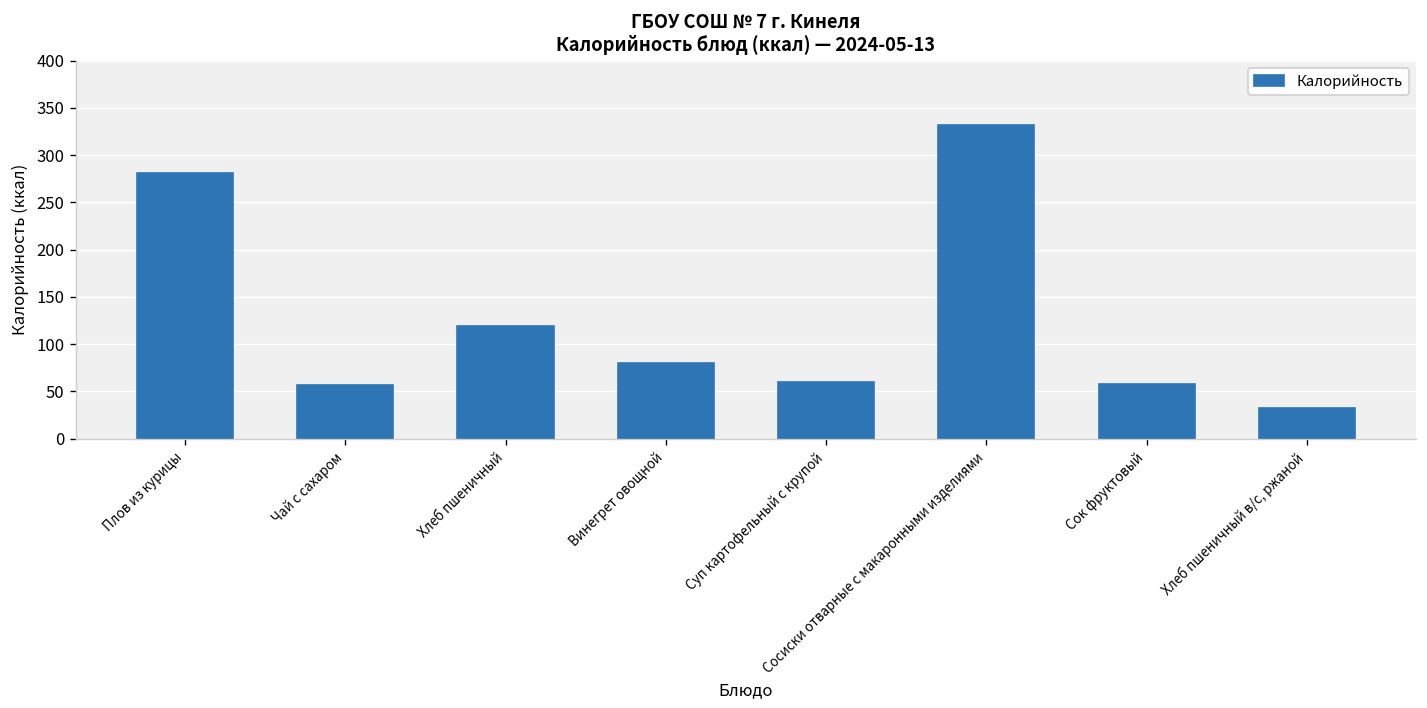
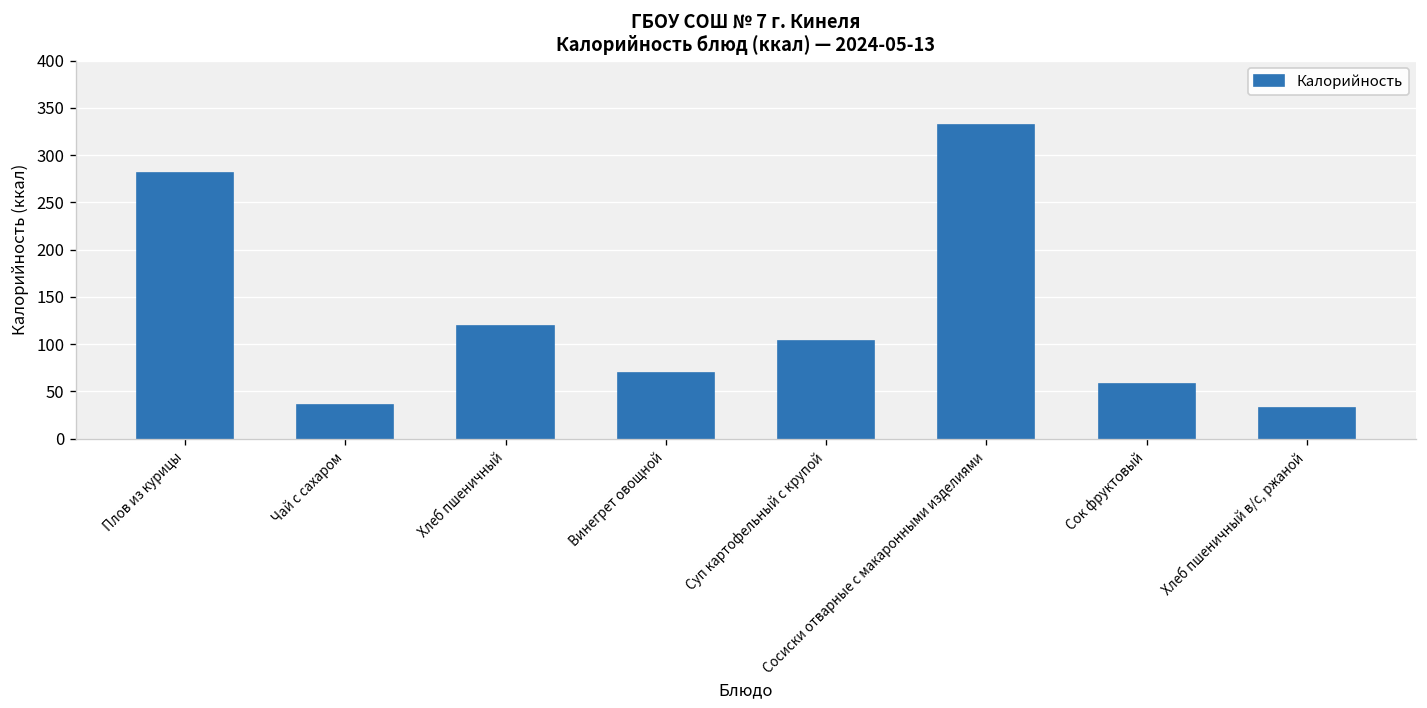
Чай с сахаром: 60 -> 40
Винегрет овощной: 80 -> 70
Суп картофельный с крупой: 60 -> 100
